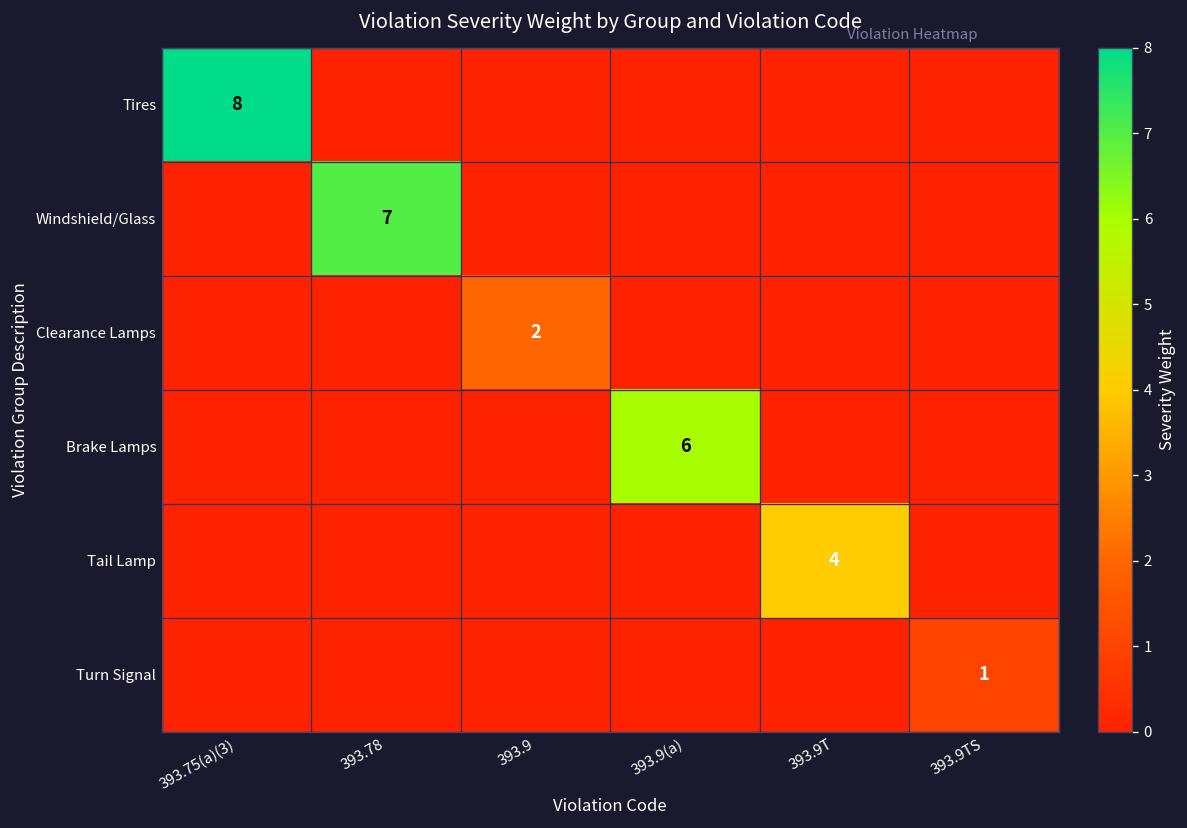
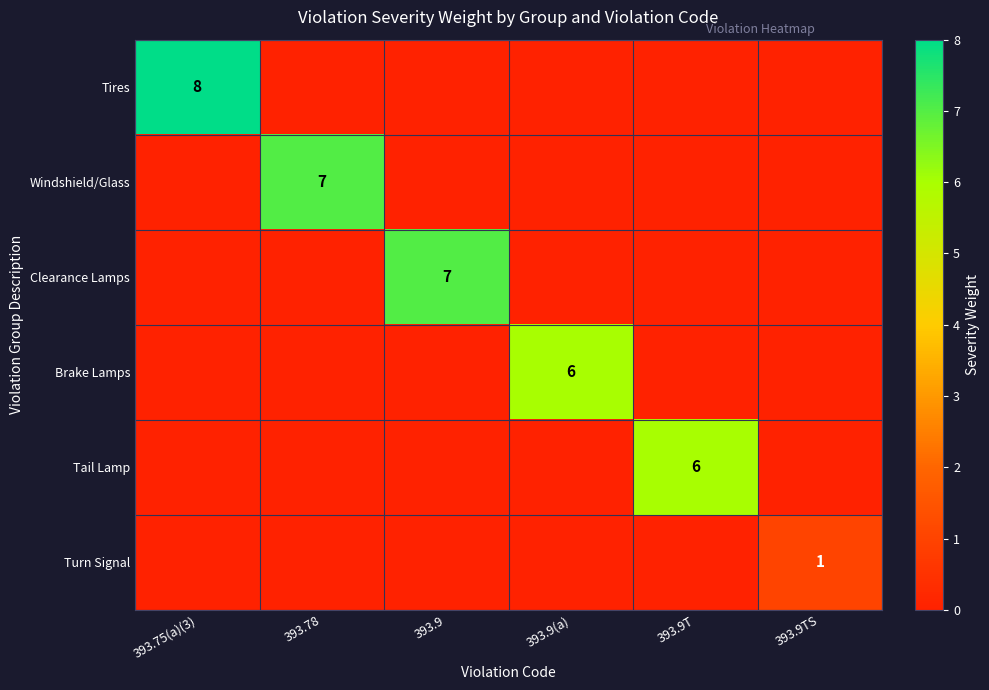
Clearance Lamps, 393.9: 2 -> 7
Tail Lamp, 393.9T: 4 -> 6
